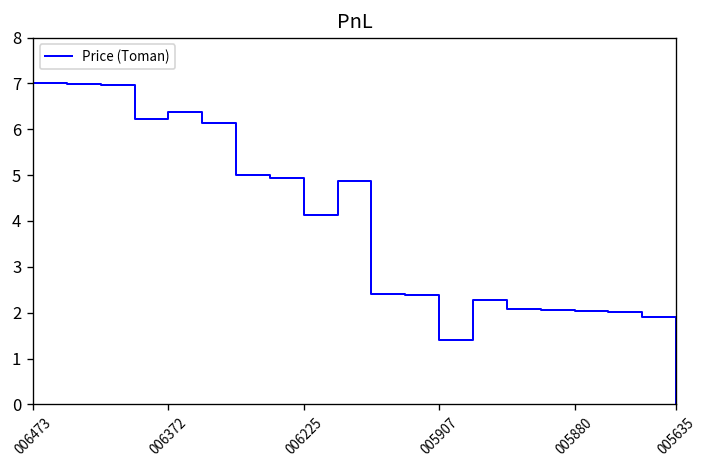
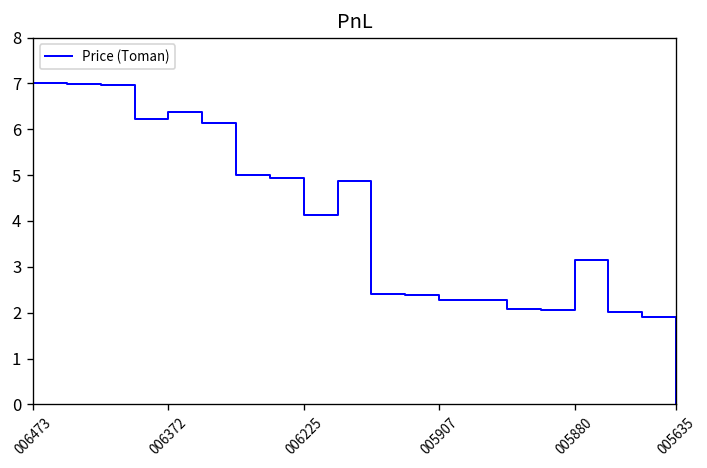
005907: 1.4 -> 2.3
005880: 2.0 -> 3.1
